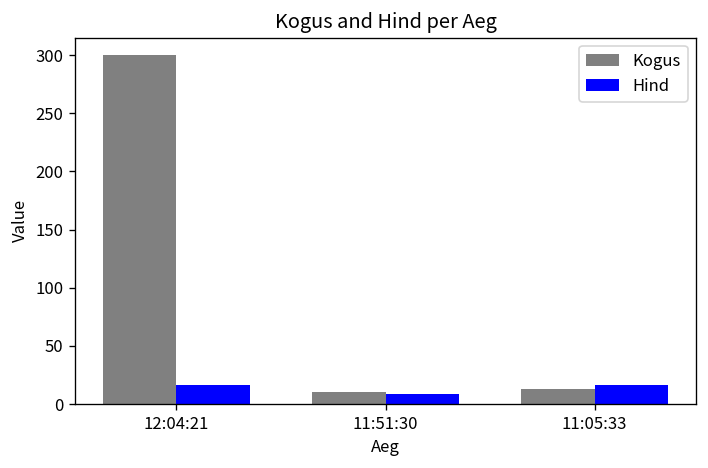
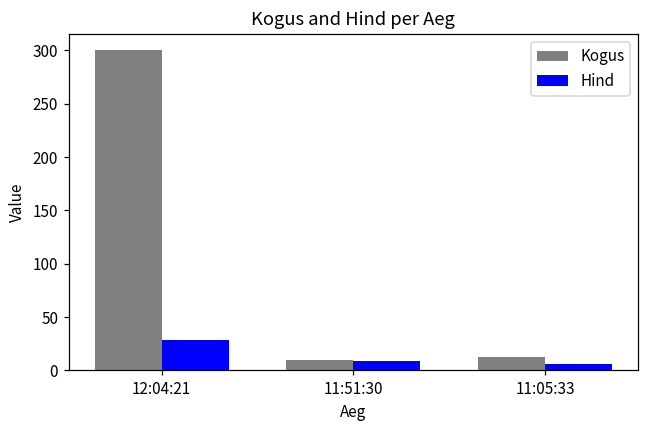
Hind, 12:04:21: 20 -> 30
Hind, 11:05:33: 20 -> 10
